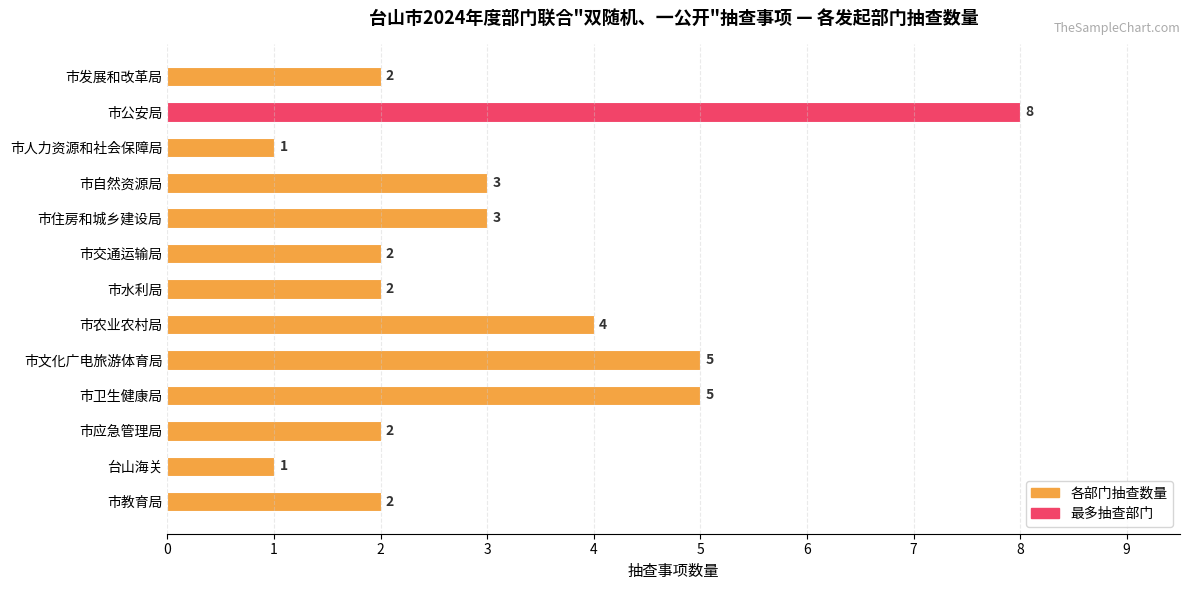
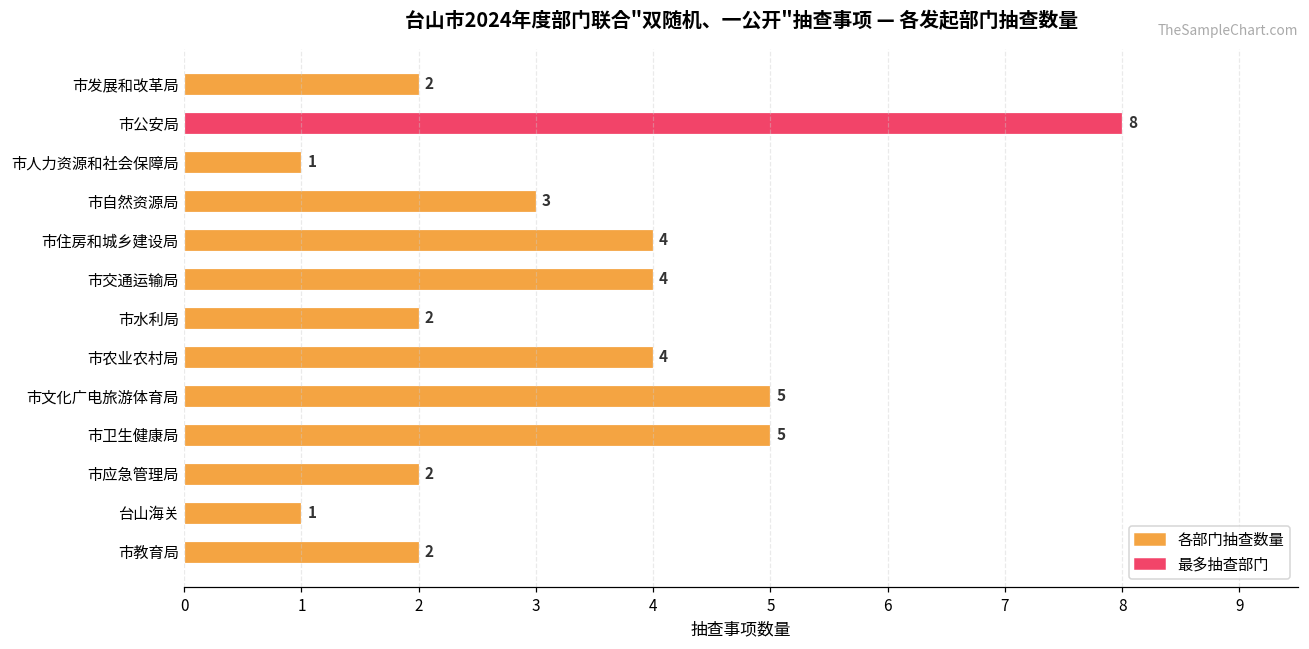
市住房和城乡建设局: 3 -> 4
市交通运输局: 2 -> 4
